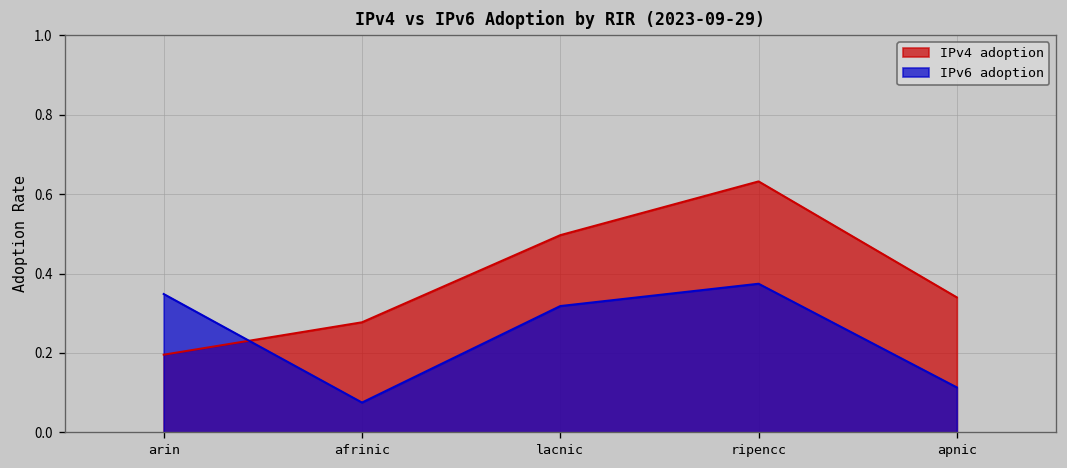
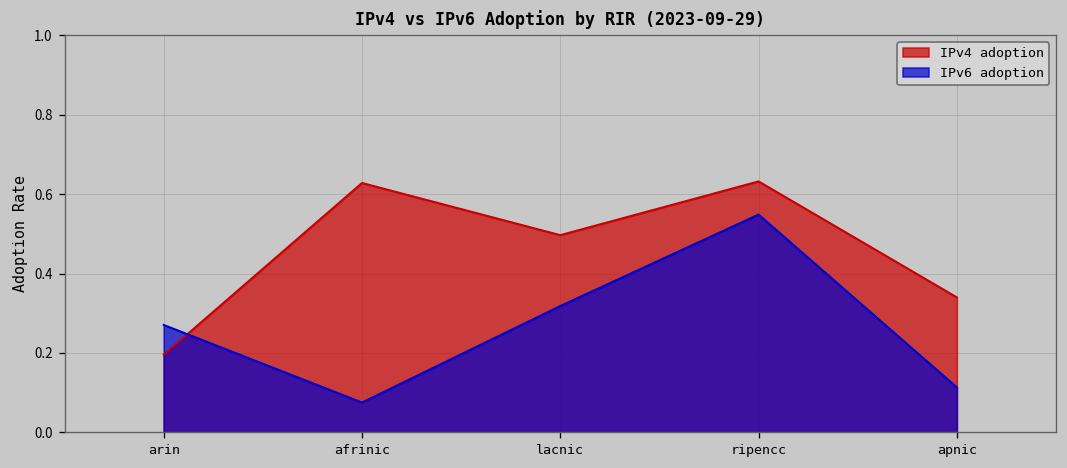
IPv6 adoption, arin: 0.35 -> 0.27
IPv4 adoption, afrinic: 0.28 -> 0.63
IPv6 adoption, ripencc: 0.37 -> 0.55
